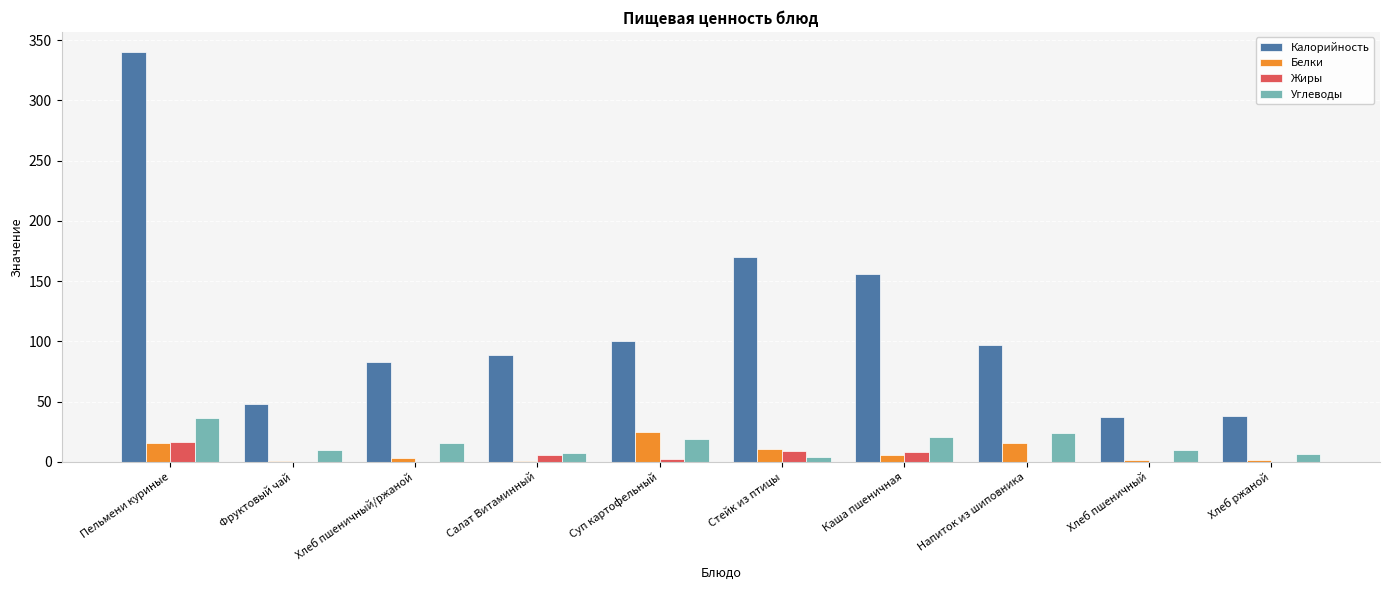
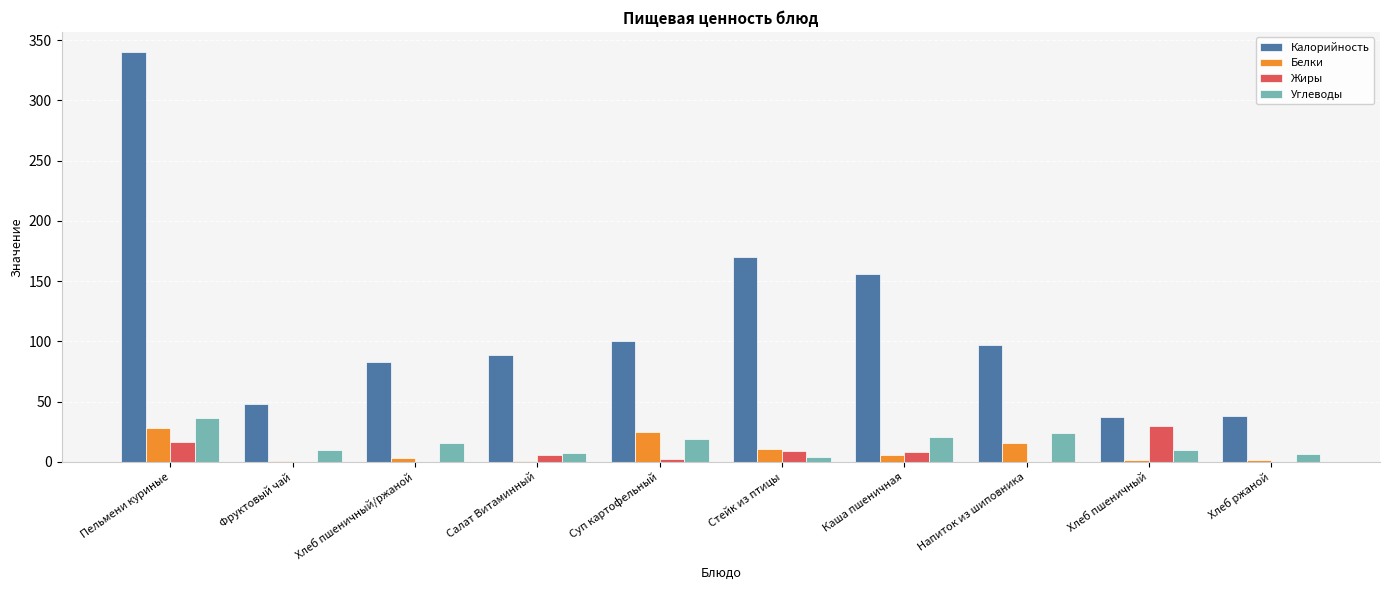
Белки, Пельмени куриные: 16 -> 28
Жиры, Хлеб пшеничный: 0 -> 30
